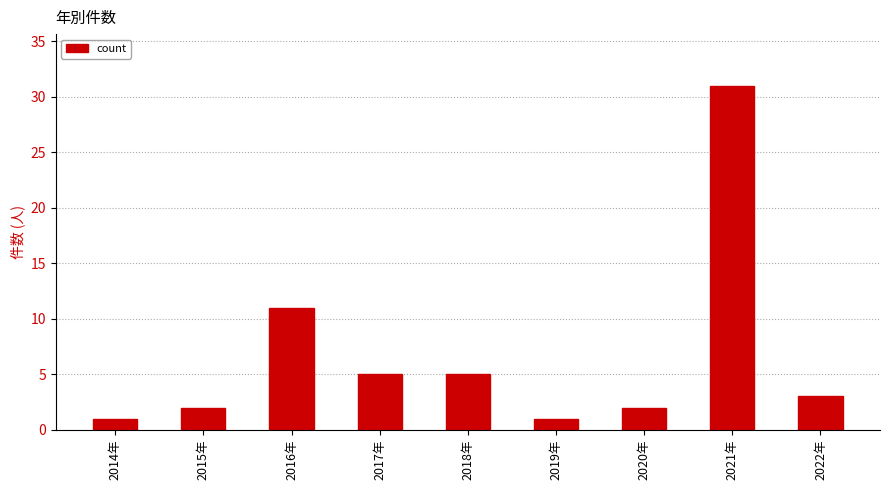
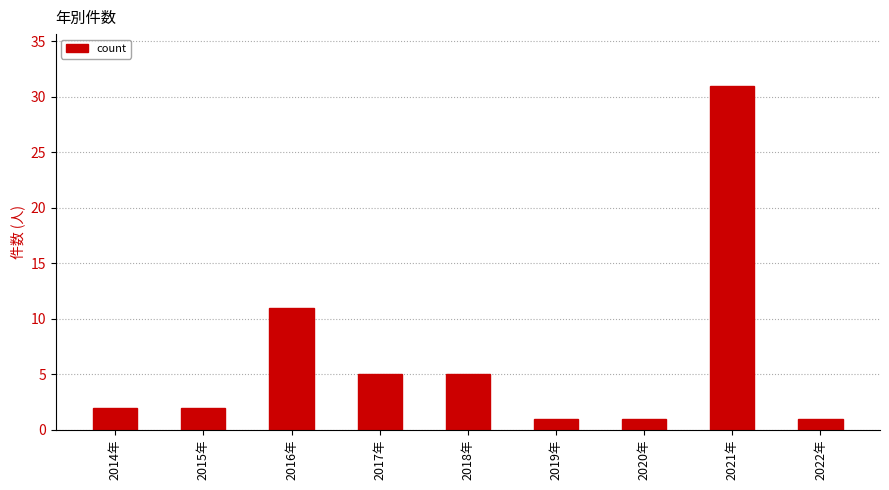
2014年: 1 -> 2
2020年: 2 -> 1
2022年: 3 -> 1
